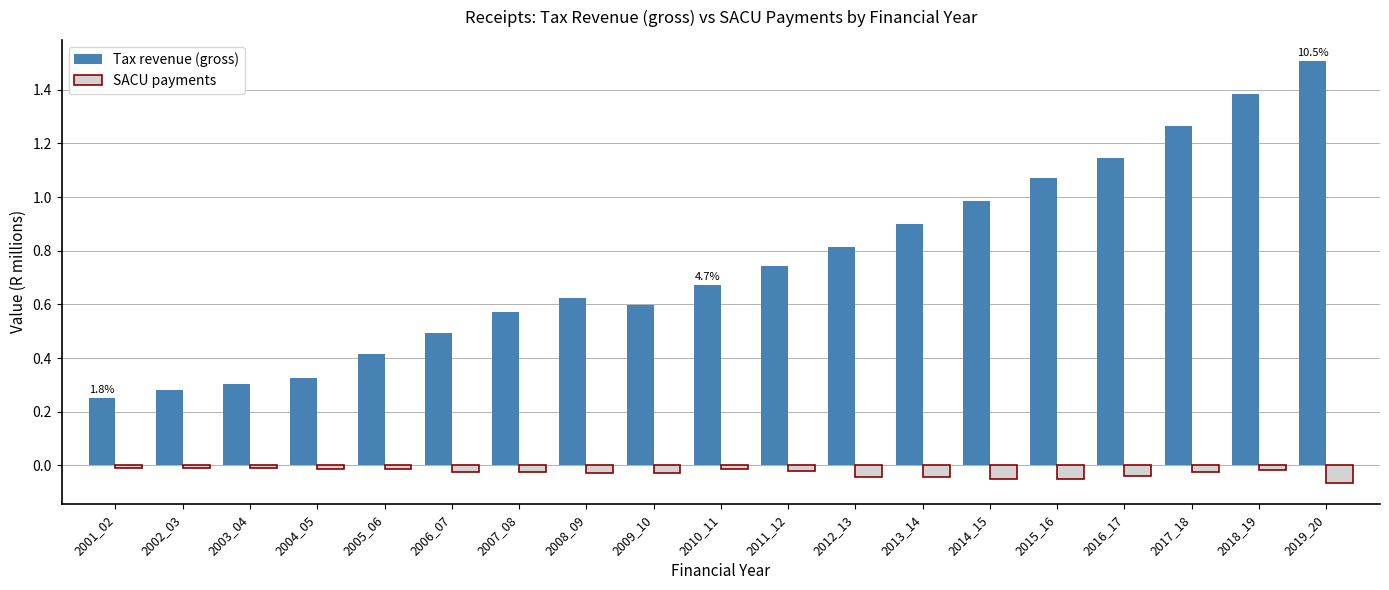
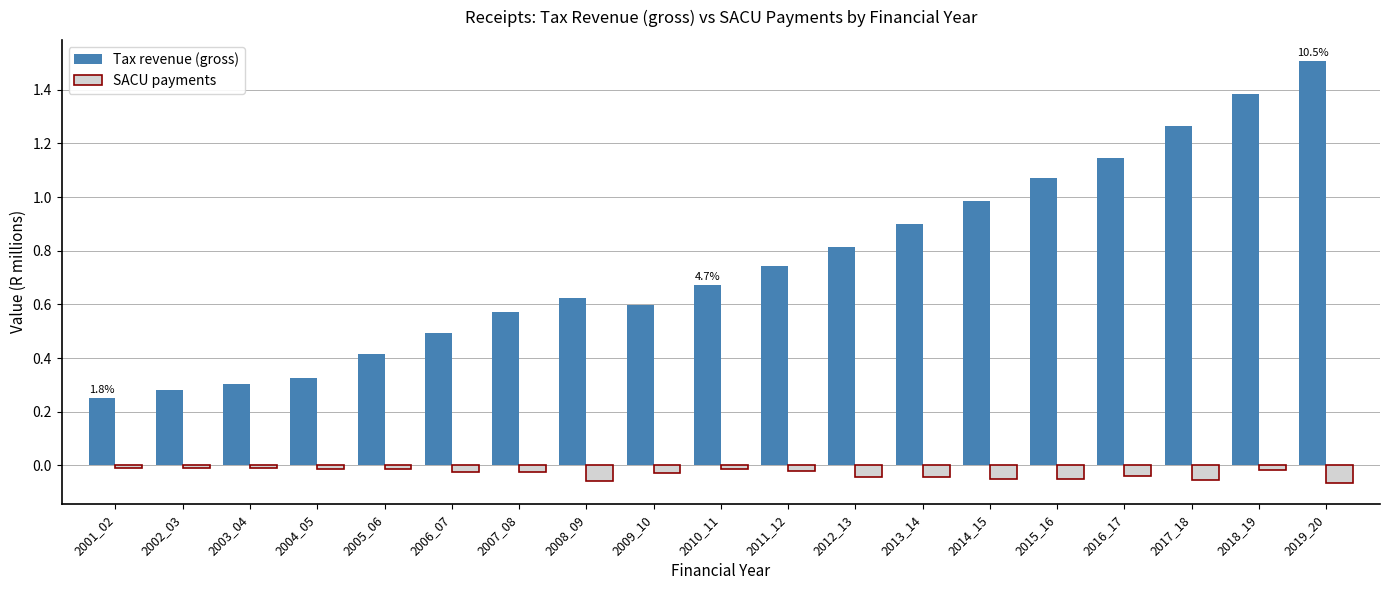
SACU payments, 2008_09: -0.03 -> -0.06
SACU payments, 2017_18: -0.02 -> -0.06
